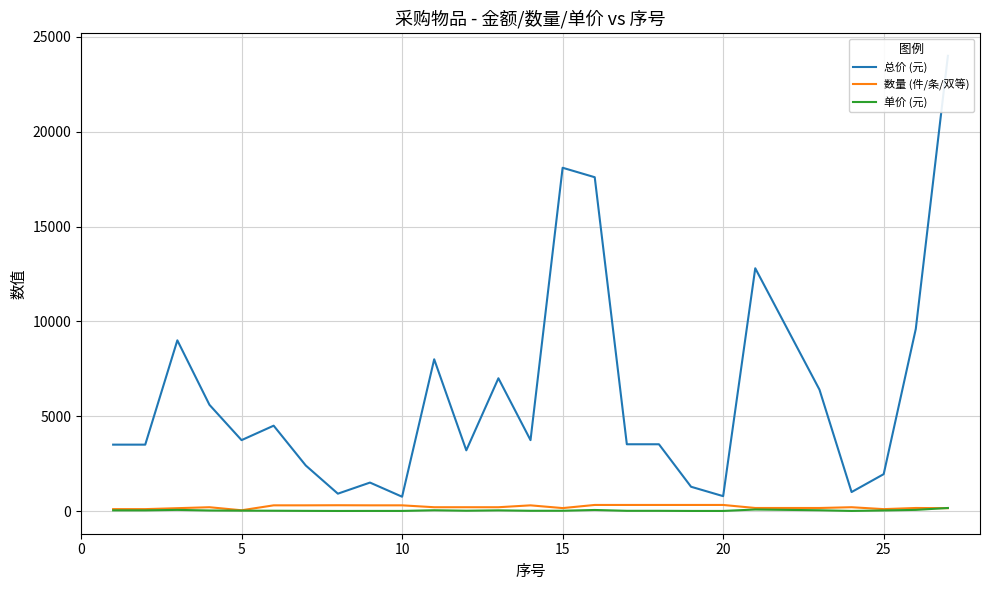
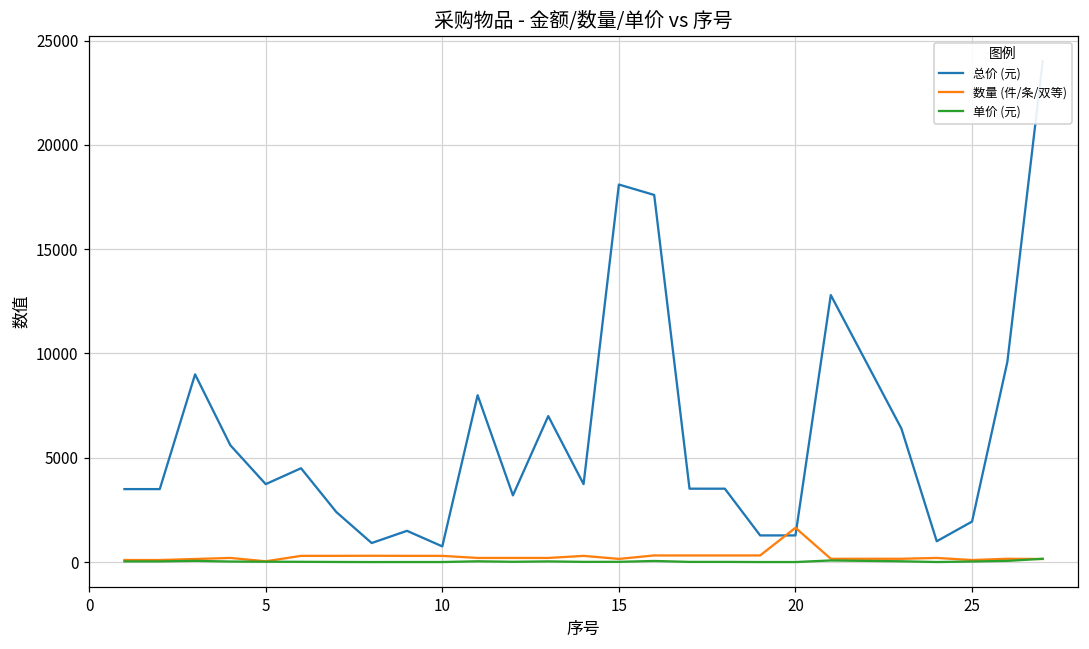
总价 (元), 20: 800 -> 1300
数量 (件/条/双等), 20: 300 -> 1600
